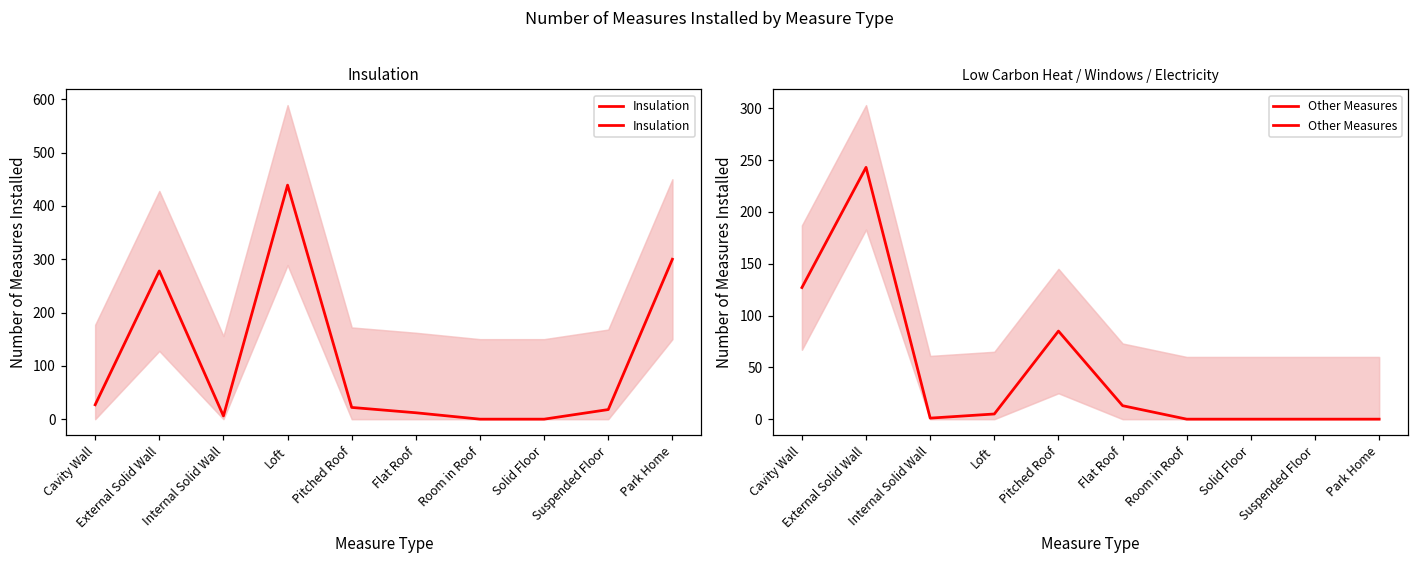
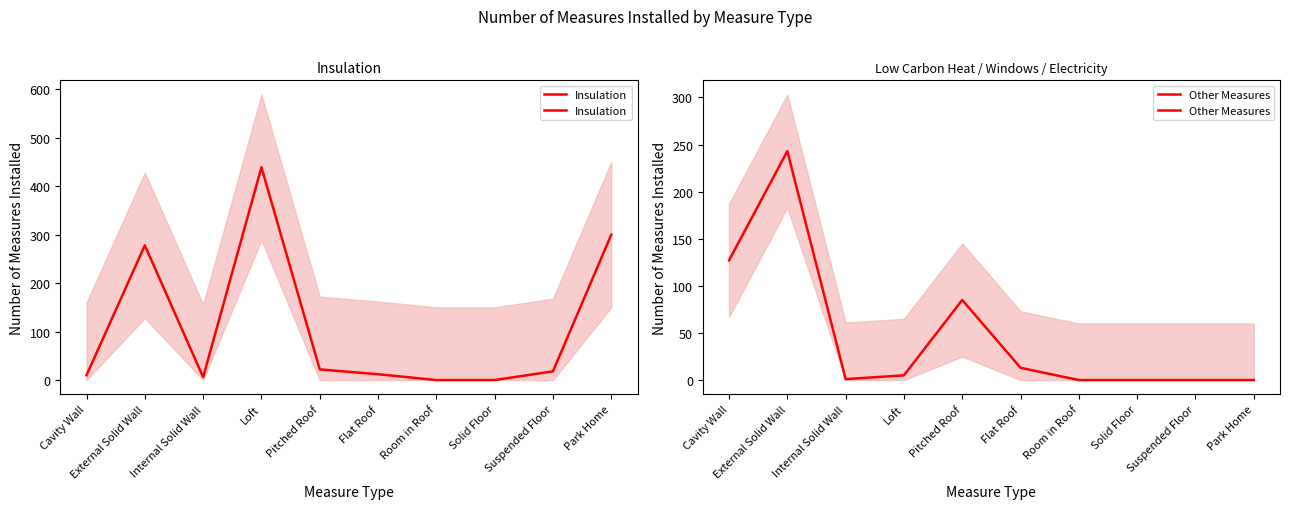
Insulation, Insulation, Cavity Wall: 30 -> 10
